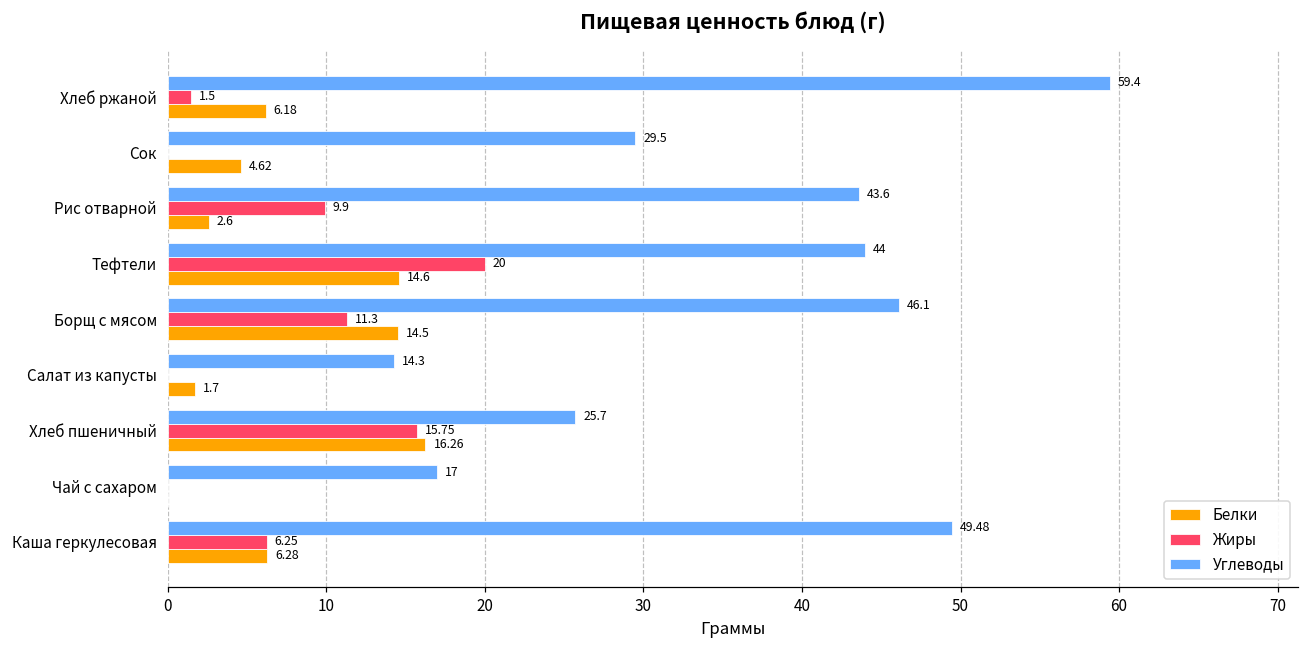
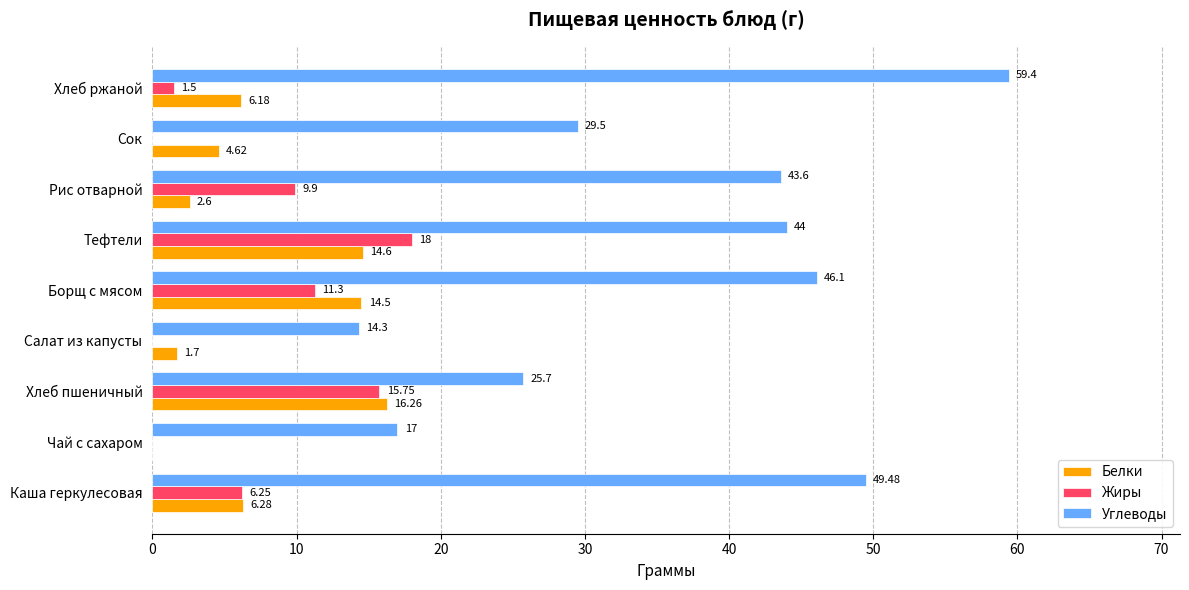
Жиры, Тефтели: 20 -> 18
